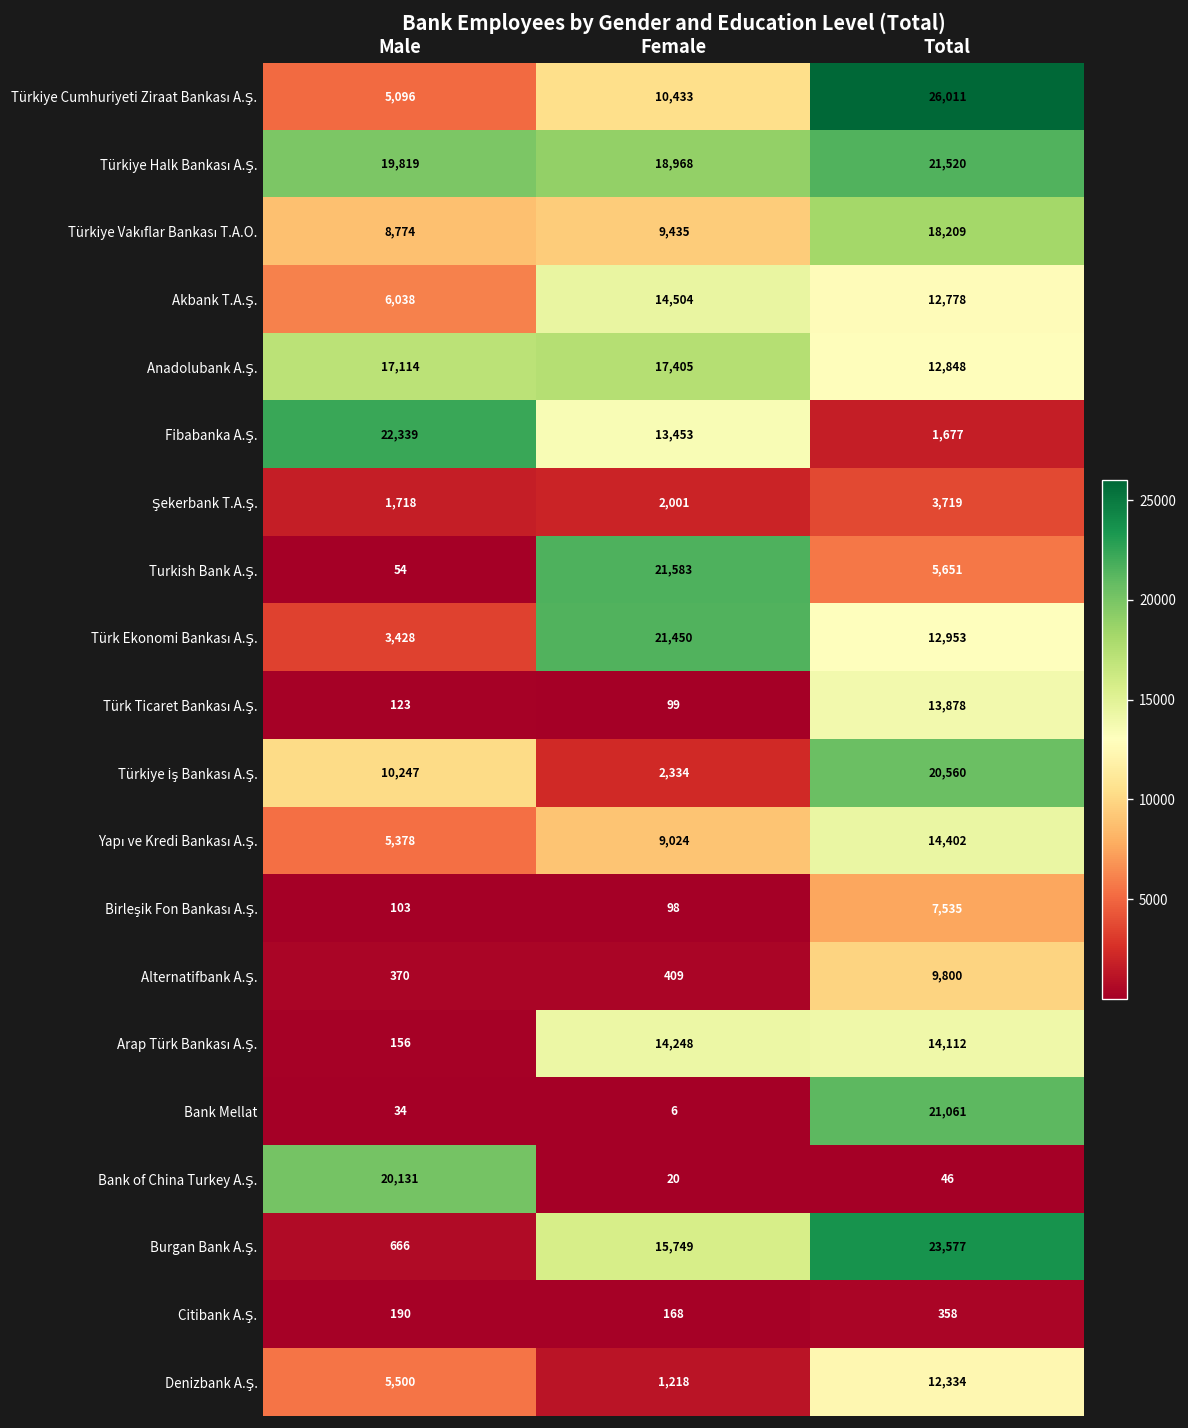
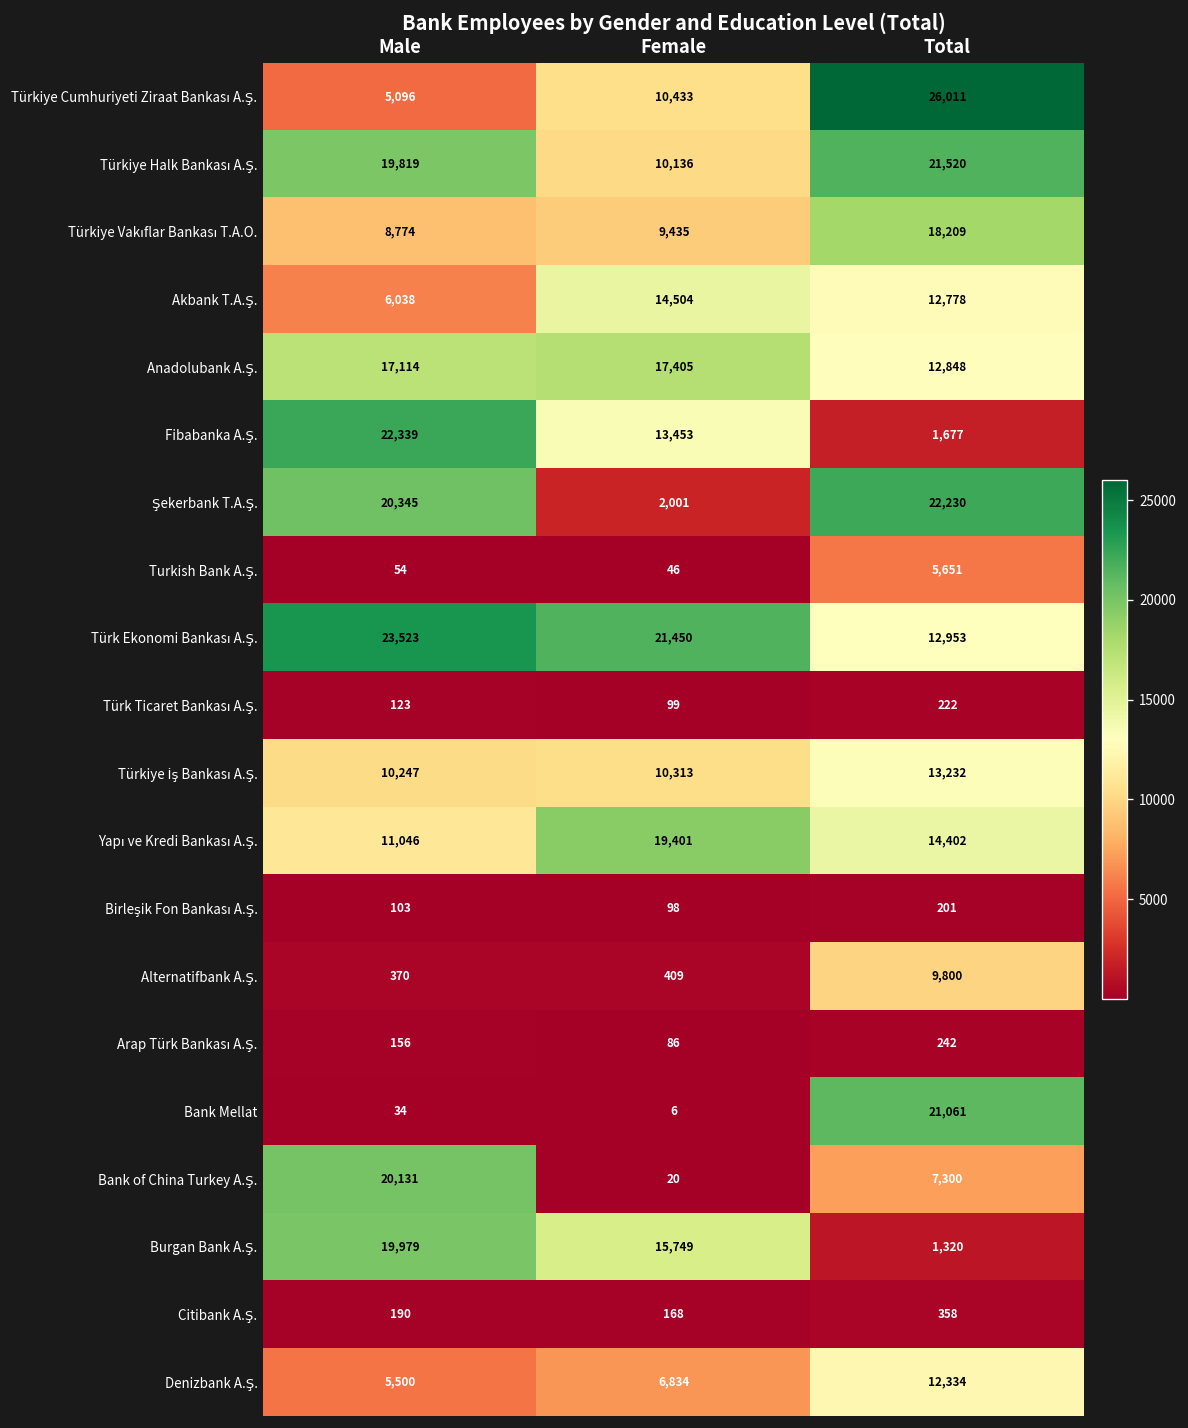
Türkiye Halk Bankası A.Ş., Female: 18,968 -> 10,136
Şekerbank T.A.Ş., Male: 1,718 -> 20,345
Şekerbank T.A.Ş., Total: 3,719 -> 22,230
Turkish Bank A.Ş., Female: 21,583 -> 46
Türk Ekonomi Bankası A.Ş., Male: 3,428 -> 23,523
Türk Ticaret Bankası A.Ş., Total: 13,878 -> 222
Türkiye İş Bankası A.Ş., Female: 2,334 -> 10,313
Türkiye İş Bankası A.Ş., Total: 20,560 -> 13,232
Yapı ve Kredi Bankası A.Ş., Male: 5,378 -> 11,046
Yapı ve Kredi Bankası A.Ş., Female: 9,024 -> 19,401
Birleşik Fon Bankası A.Ş., Total: 7,535 -> 201
Arap Türk Bankası A.Ş., Female: 14,248 -> 86
Arap Türk Bankası A.Ş., Total: 14,112 -> 242
Bank of China Turkey A.Ş., Total: 46 -> 7,300
Burgan Bank A.Ş., Male: 666 -> 19,979
Burgan Bank A.Ş., Total: 23,577 -> 1,320
Denizbank A.Ş., Female: 1,218 -> 6,834
